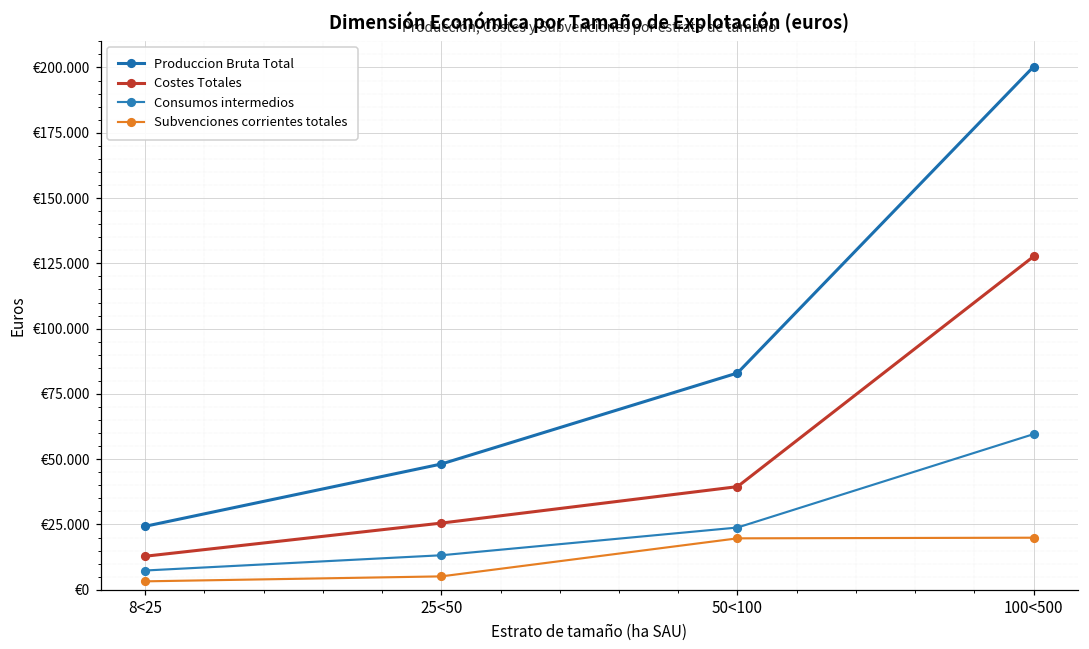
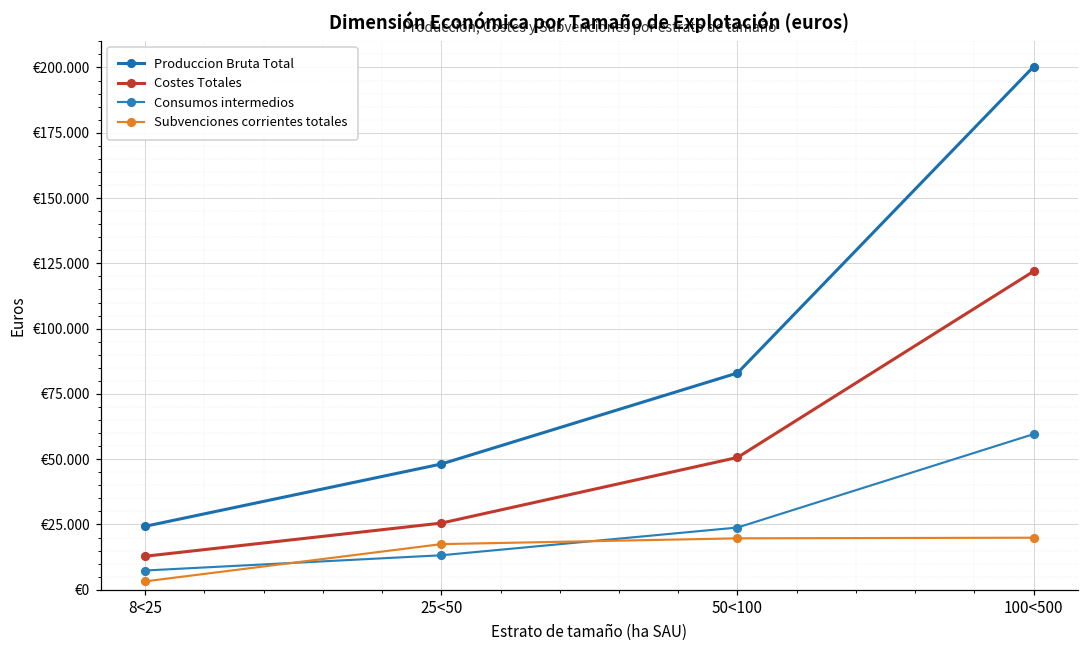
Subvenciones corrientes totales, 25<50: €5 -> €17
Costes Totales, 50<100: €39 -> €51
Costes Totales, 100<500: €128 -> €122
